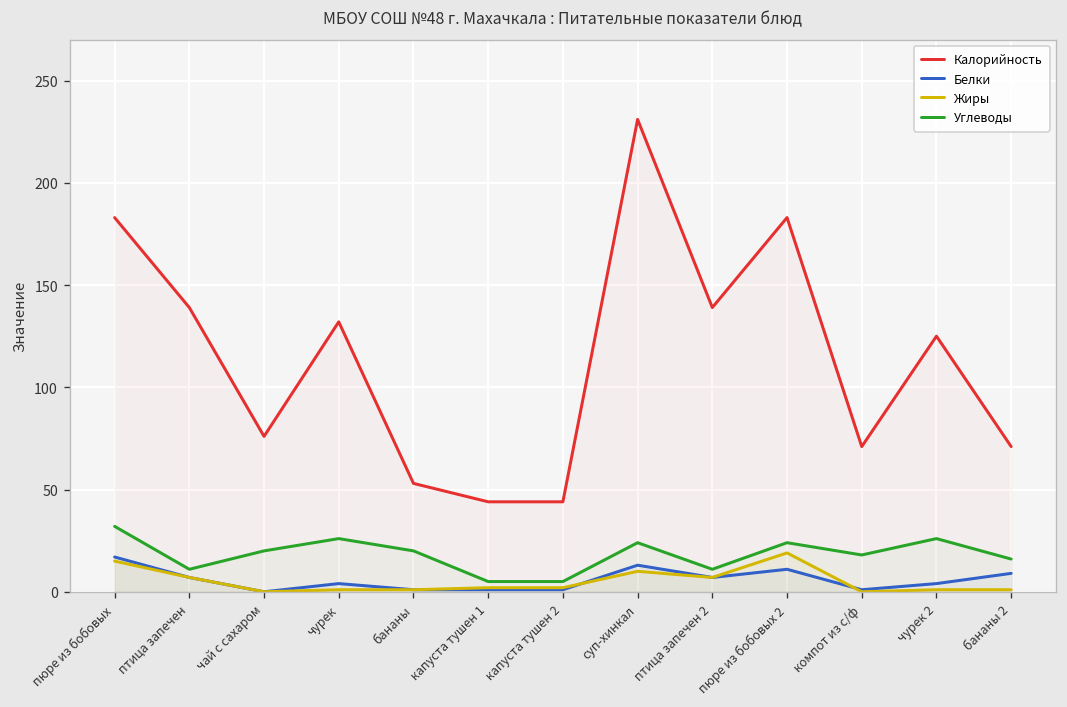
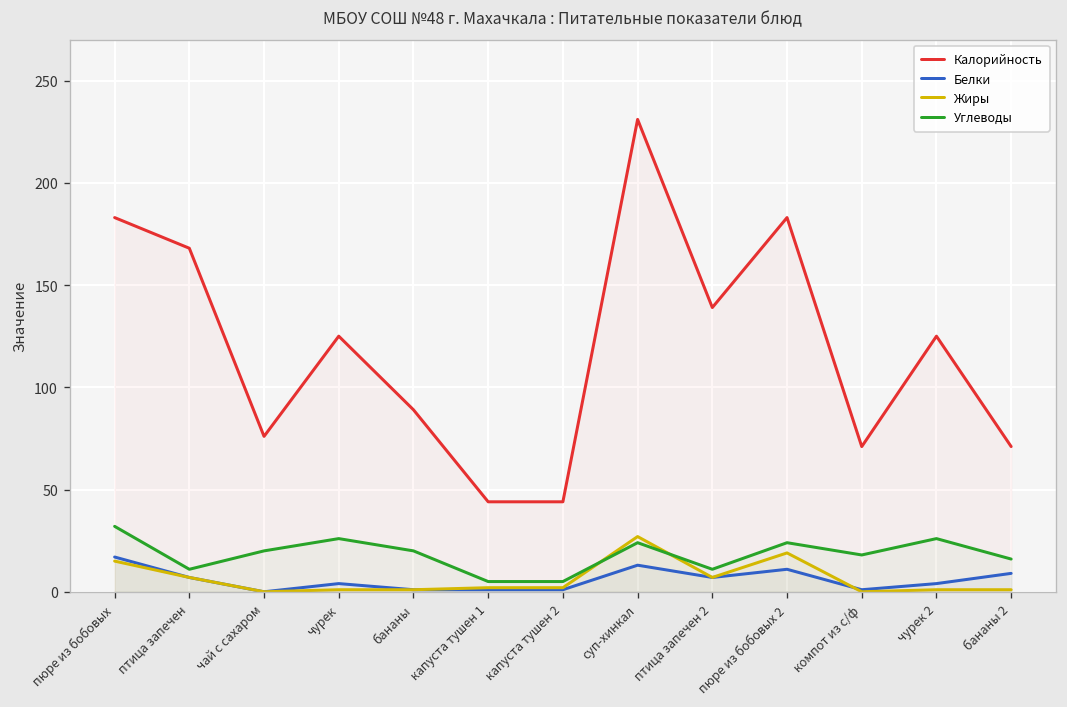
Калорийность, птица запечен: 139 -> 168
Калорийность, чурек: 132 -> 125
Калорийность, бананы: 53 -> 89
Жиры, суп-хинкал: 10 -> 27
